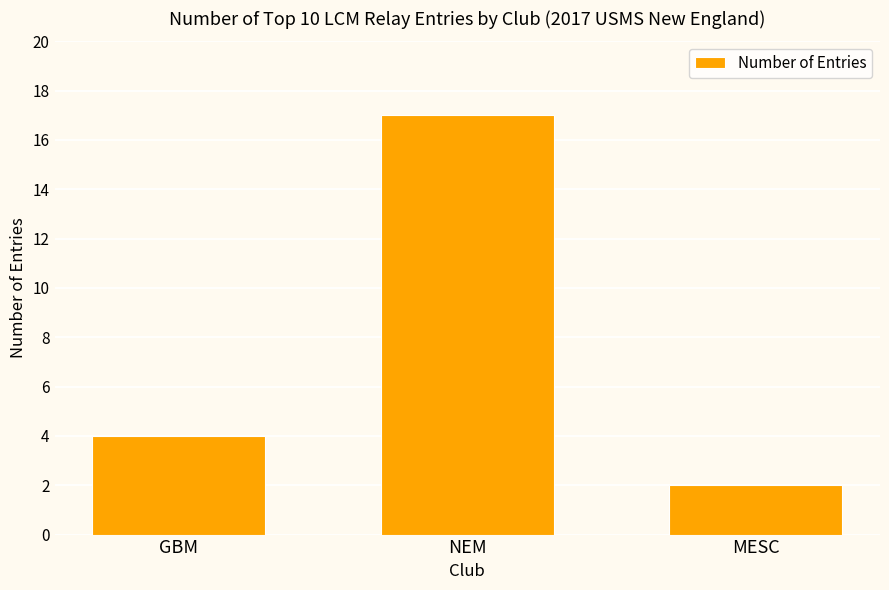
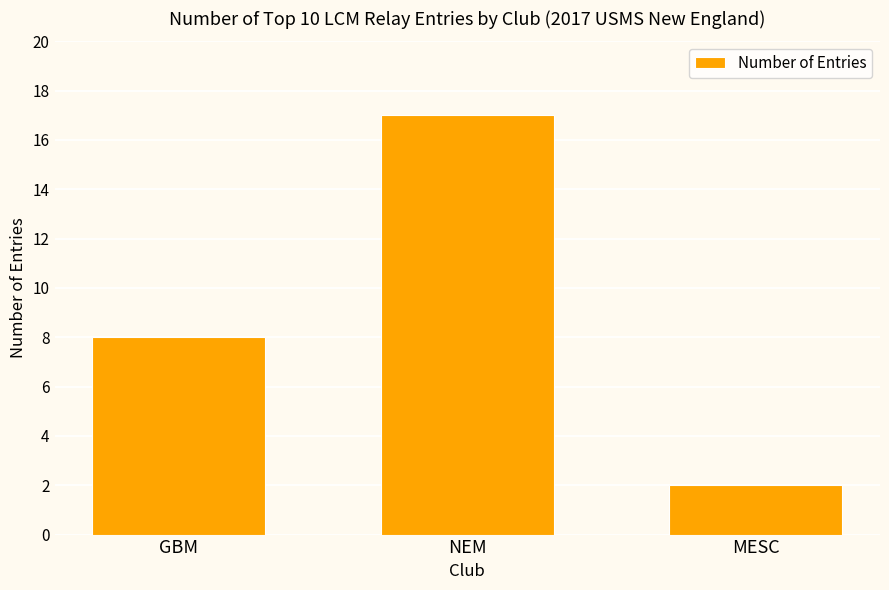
GBM: 4 -> 8
